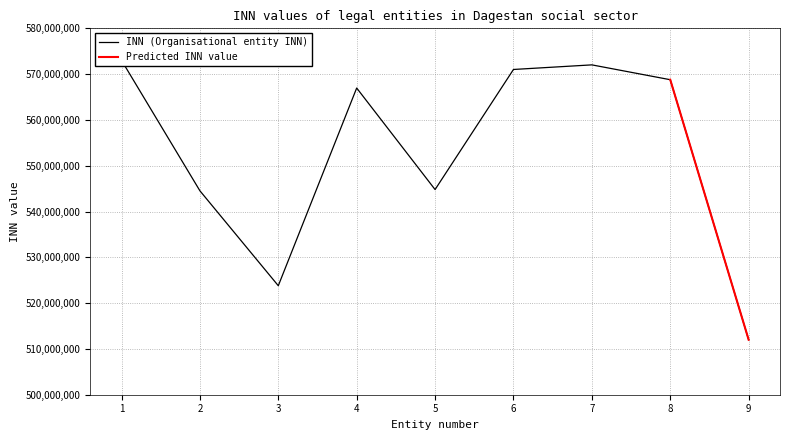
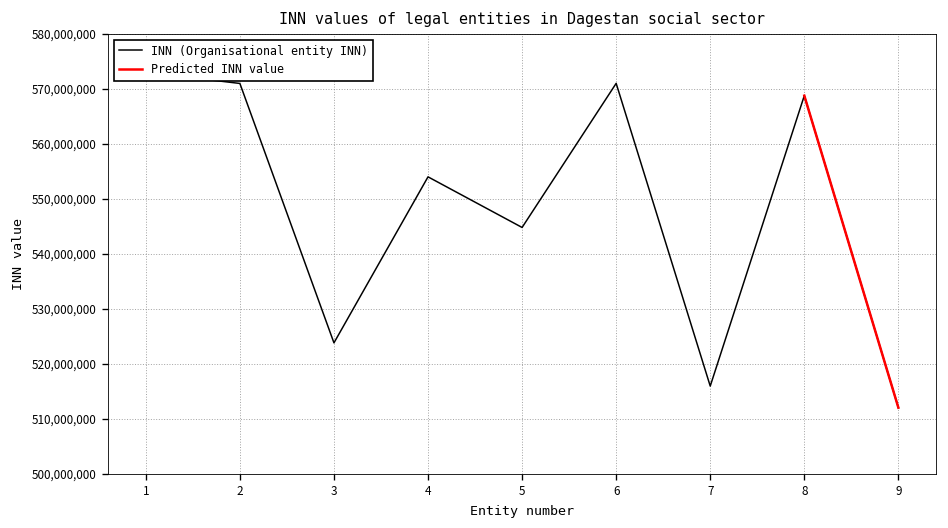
INN (Organisational entity INN), 2: 545,000,000 -> 571,000,000
INN (Organisational entity INN), 4: 567,000,000 -> 554,000,000
INN (Organisational entity INN), 7: 572,000,000 -> 516,000,000
